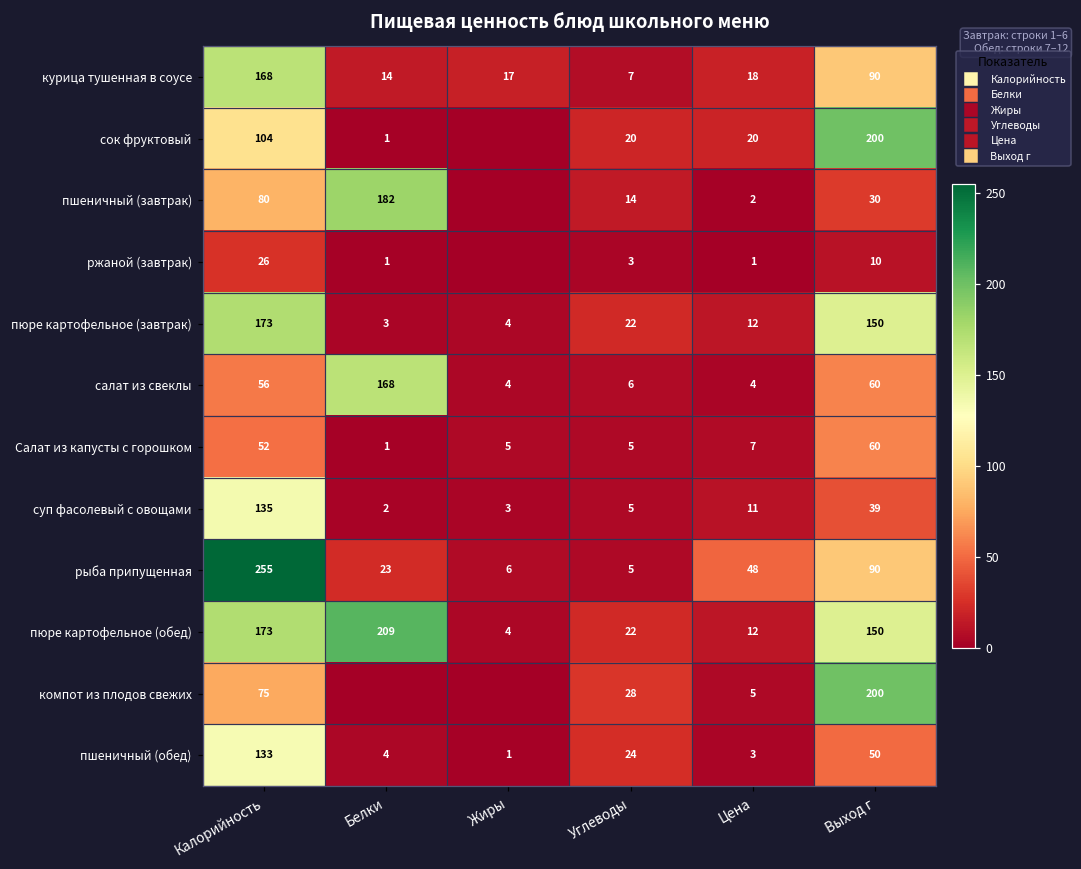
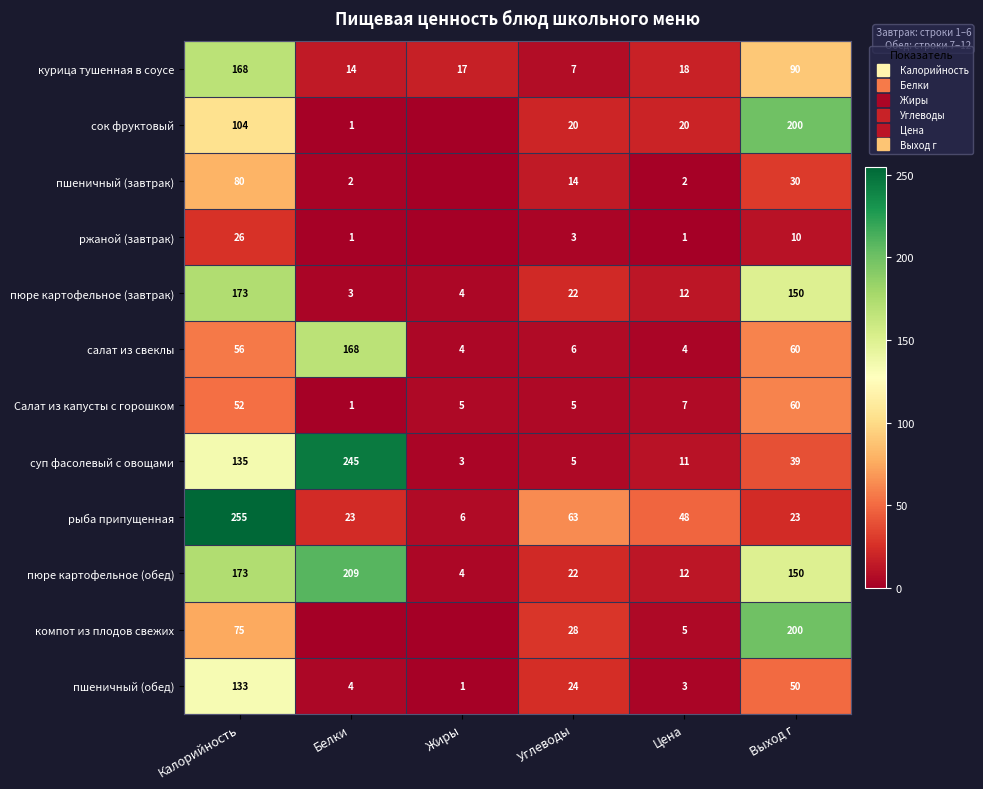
пшеничный (завтрак), Белки: 182 -> 2
суп фасолевый с овощами, Белки: 2 -> 245
рыба припущенная, Углеводы: 5 -> 63
рыба припущенная, Выход г: 90 -> 23
